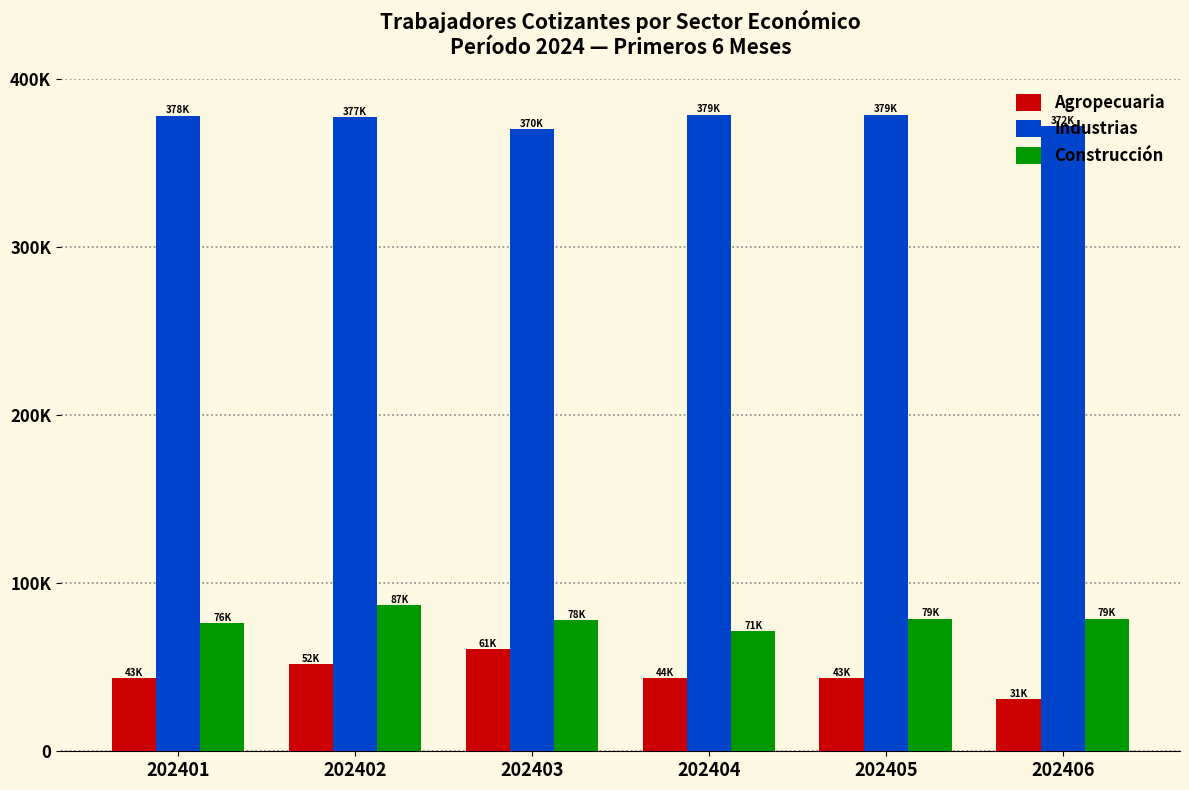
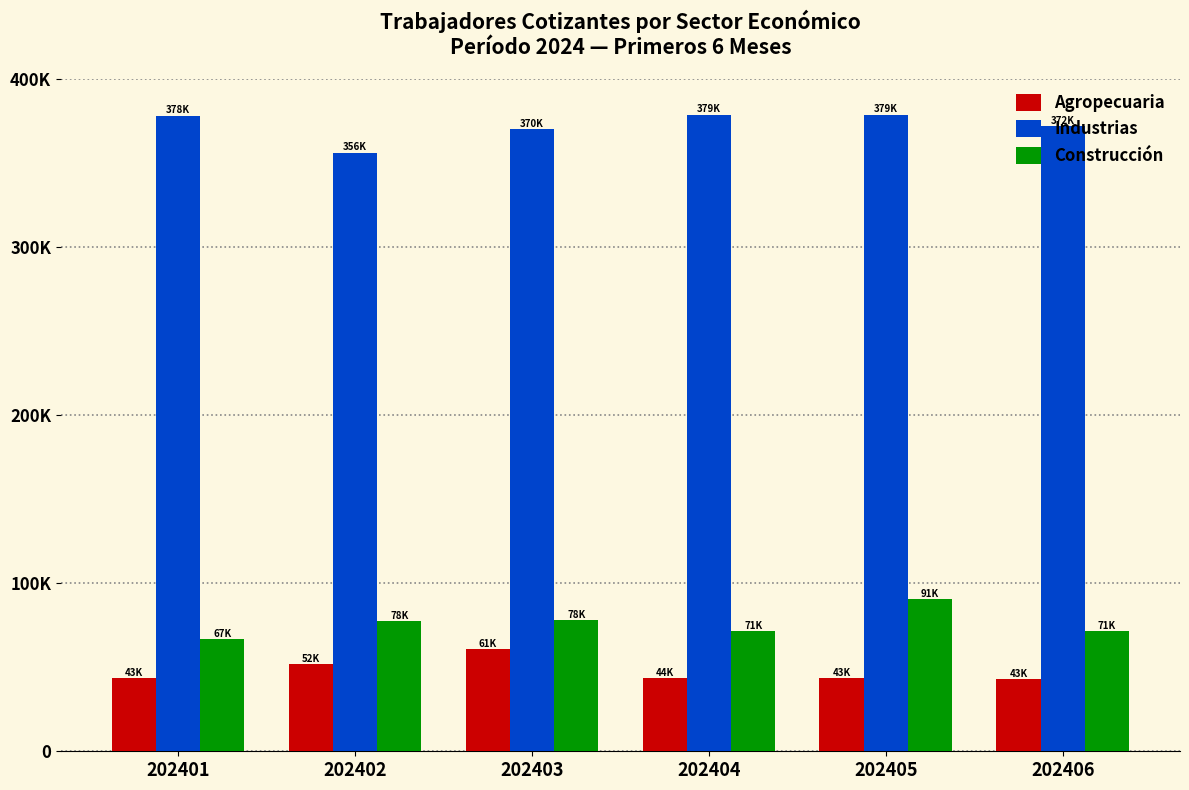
Construcción, 202401: 76K -> 67K
Industrias, 202402: 377K -> 356K
Construcción, 202402: 87K -> 78K
Construcción, 202405: 79K -> 91K
Agropecuaria, 202406: 31K -> 43K
Construcción, 202406: 79K -> 71K
